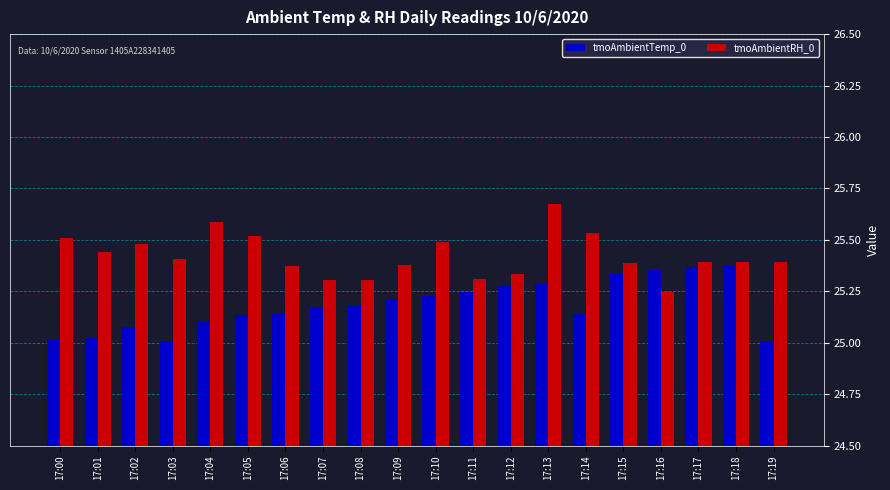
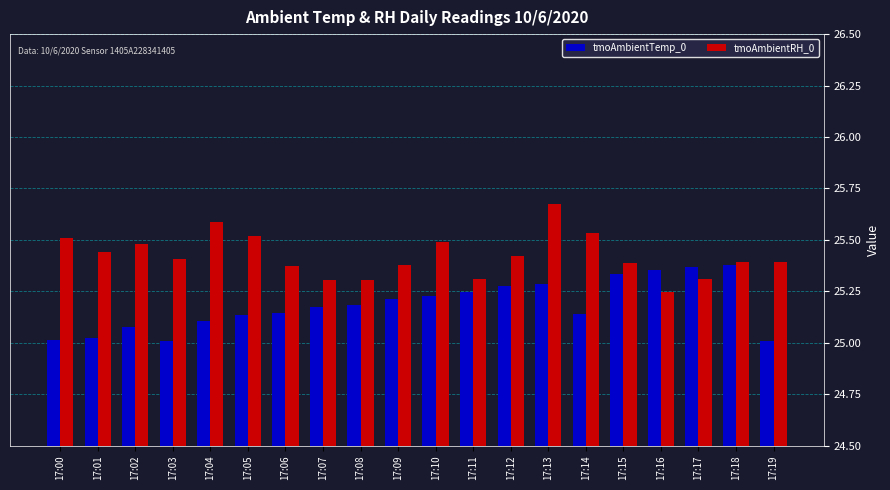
tmoAmbientRH_0, 17:12: 25.34 -> 25.42
tmoAmbientRH_0, 17:17: 25.39 -> 25.31
